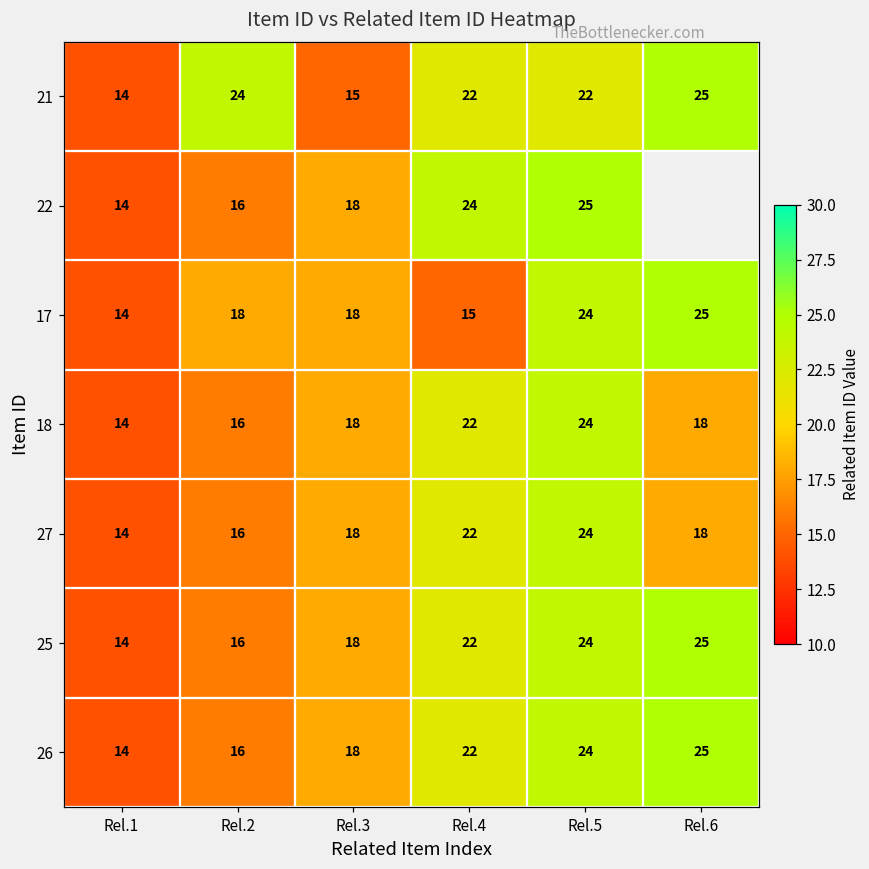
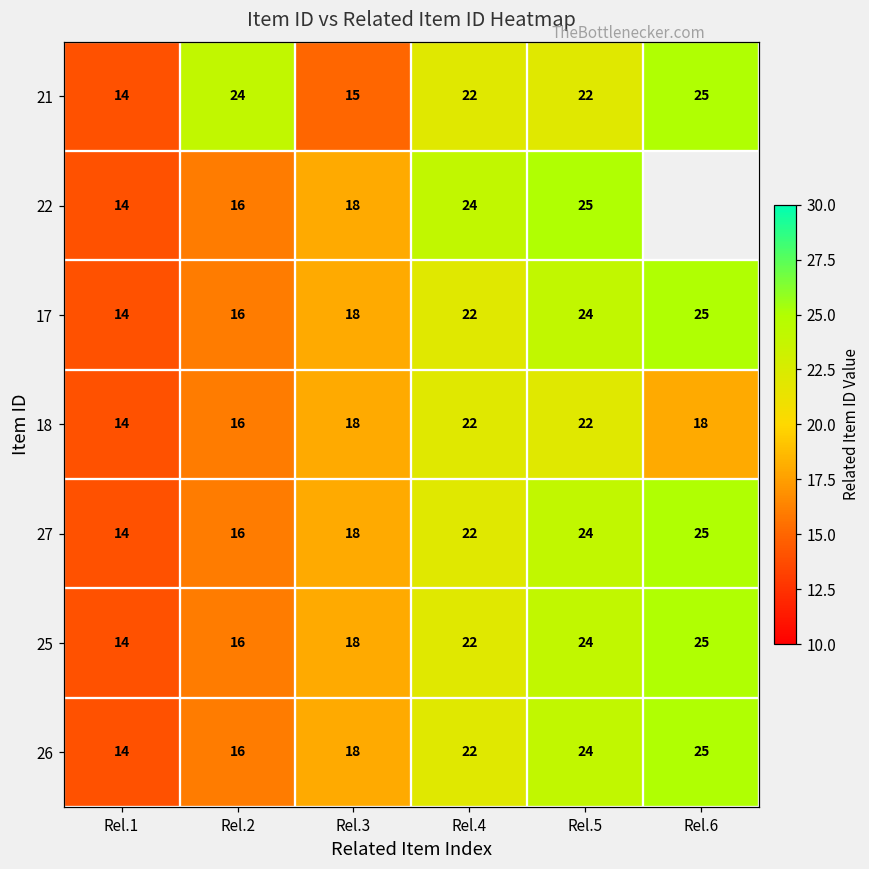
17, Rel.2: 18 -> 16
17, Rel.4: 15 -> 22
18, Rel.5: 24 -> 22
27, Rel.6: 18 -> 25
